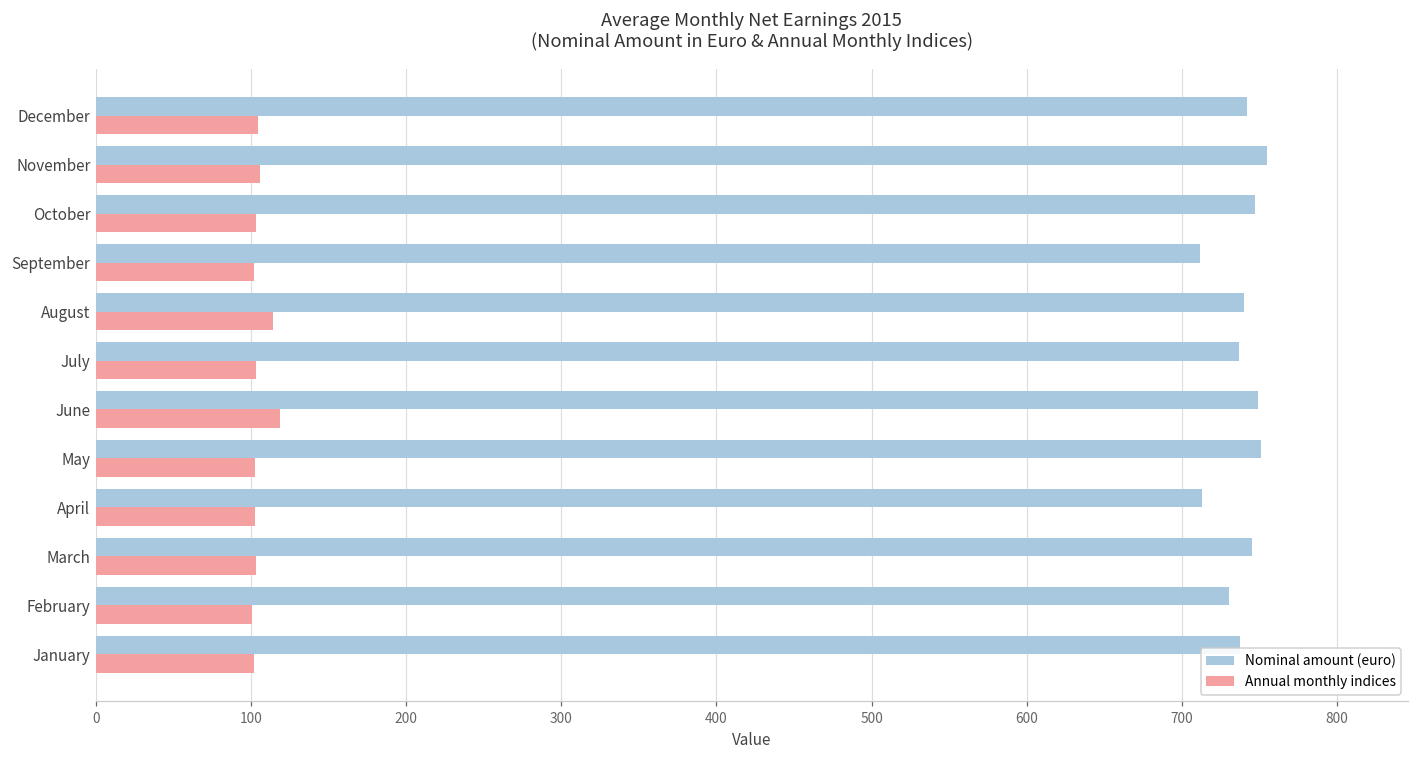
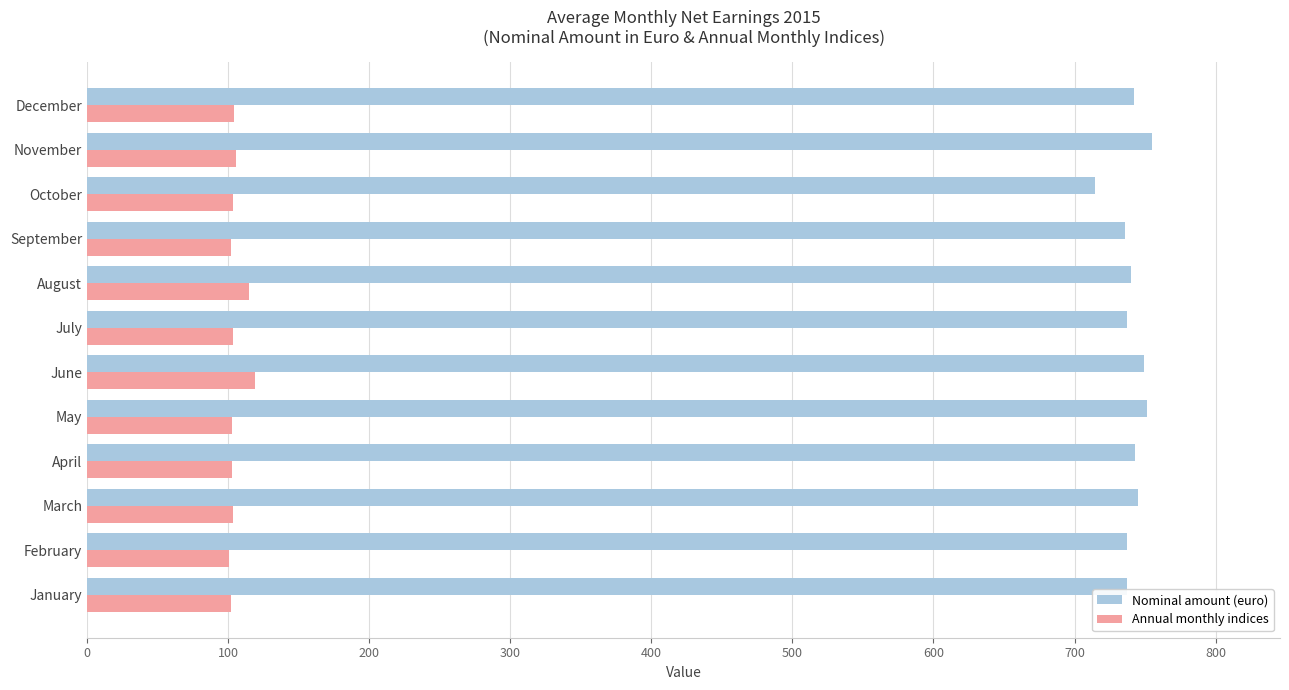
Nominal amount (euro), October: 747 -> 715
Nominal amount (euro), September: 711 -> 736
Nominal amount (euro), April: 713 -> 743
Nominal amount (euro), February: 730 -> 737
